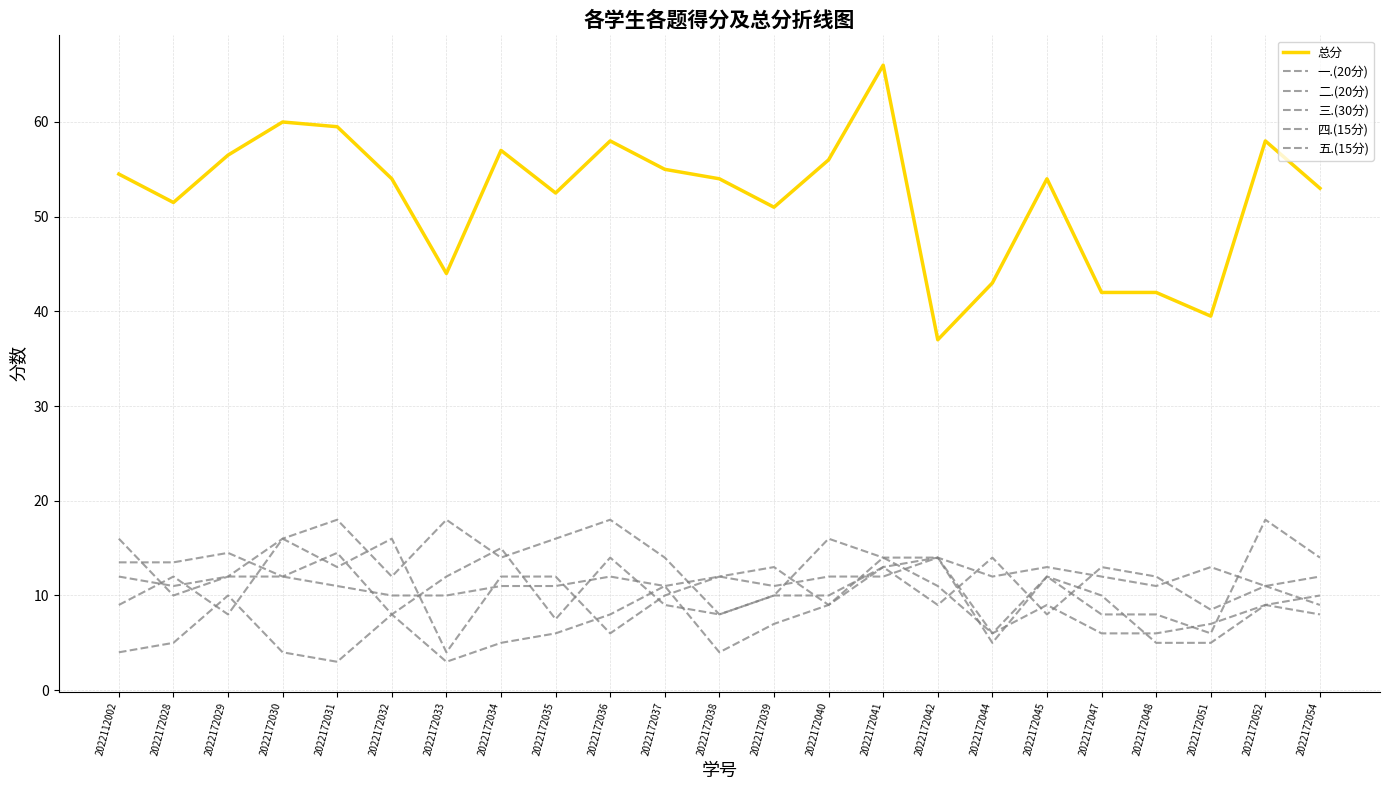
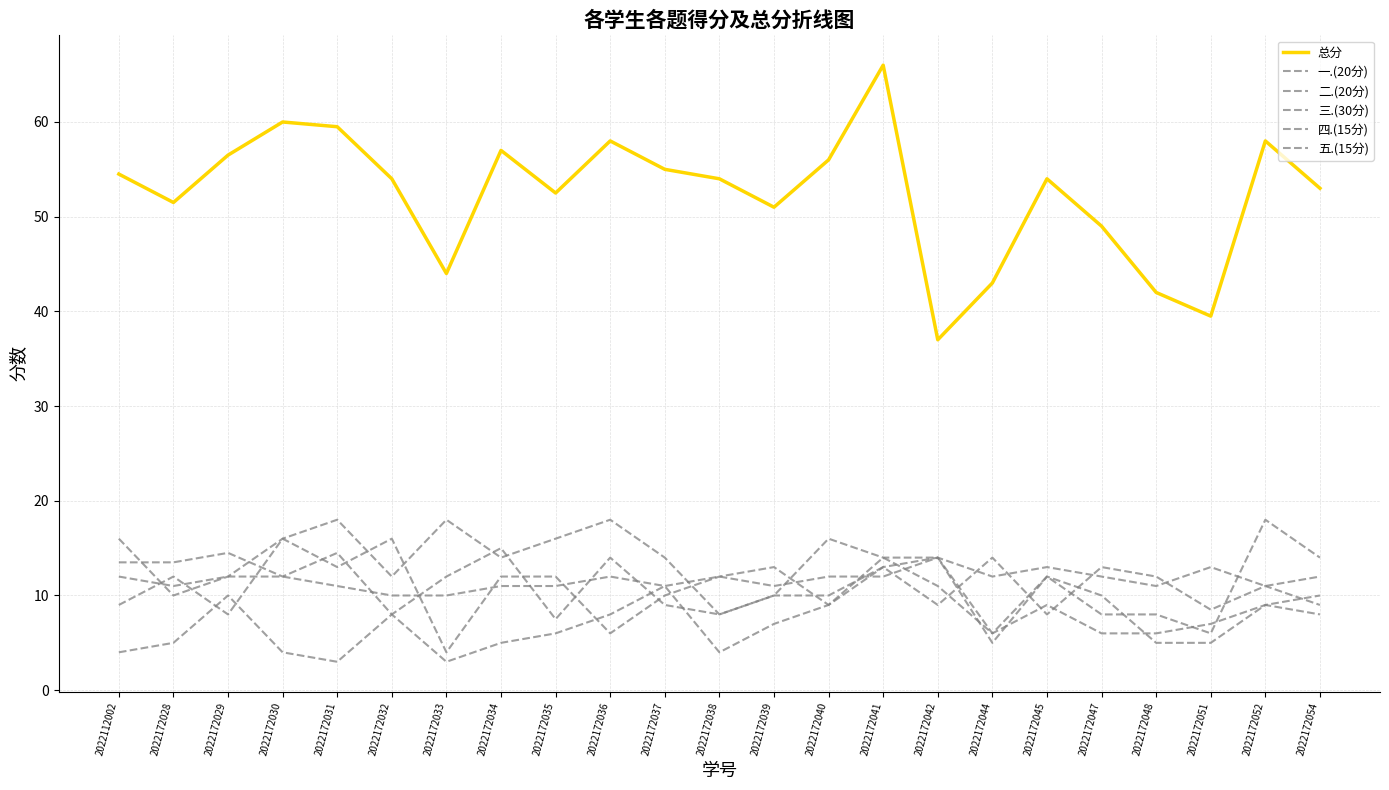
总分, 2022172047: 42 -> 49
